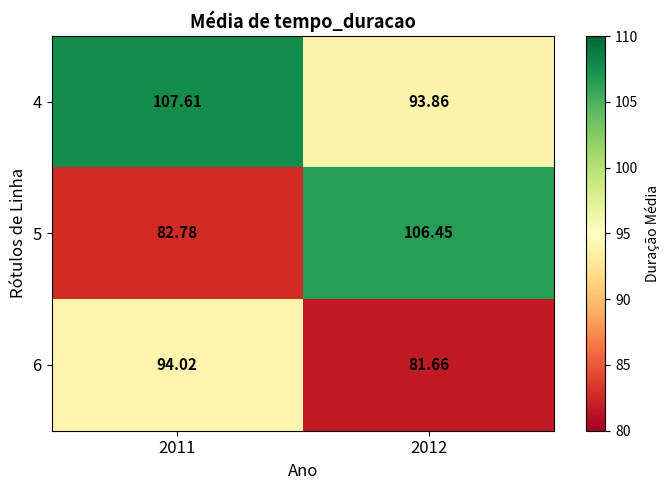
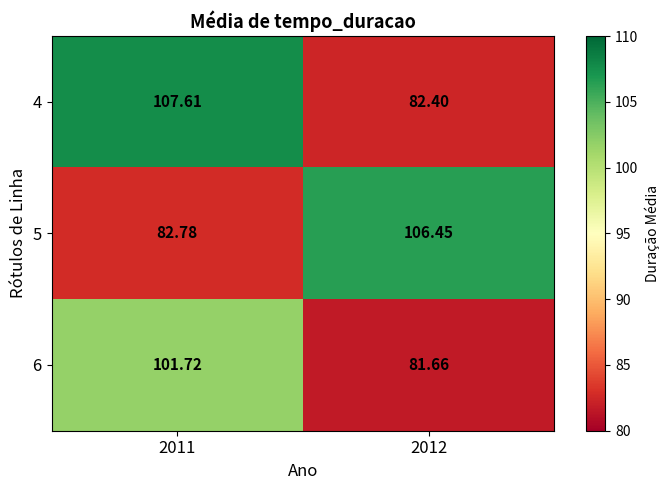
4, 2012: 93.86 -> 82.40
6, 2011: 94.02 -> 101.72
